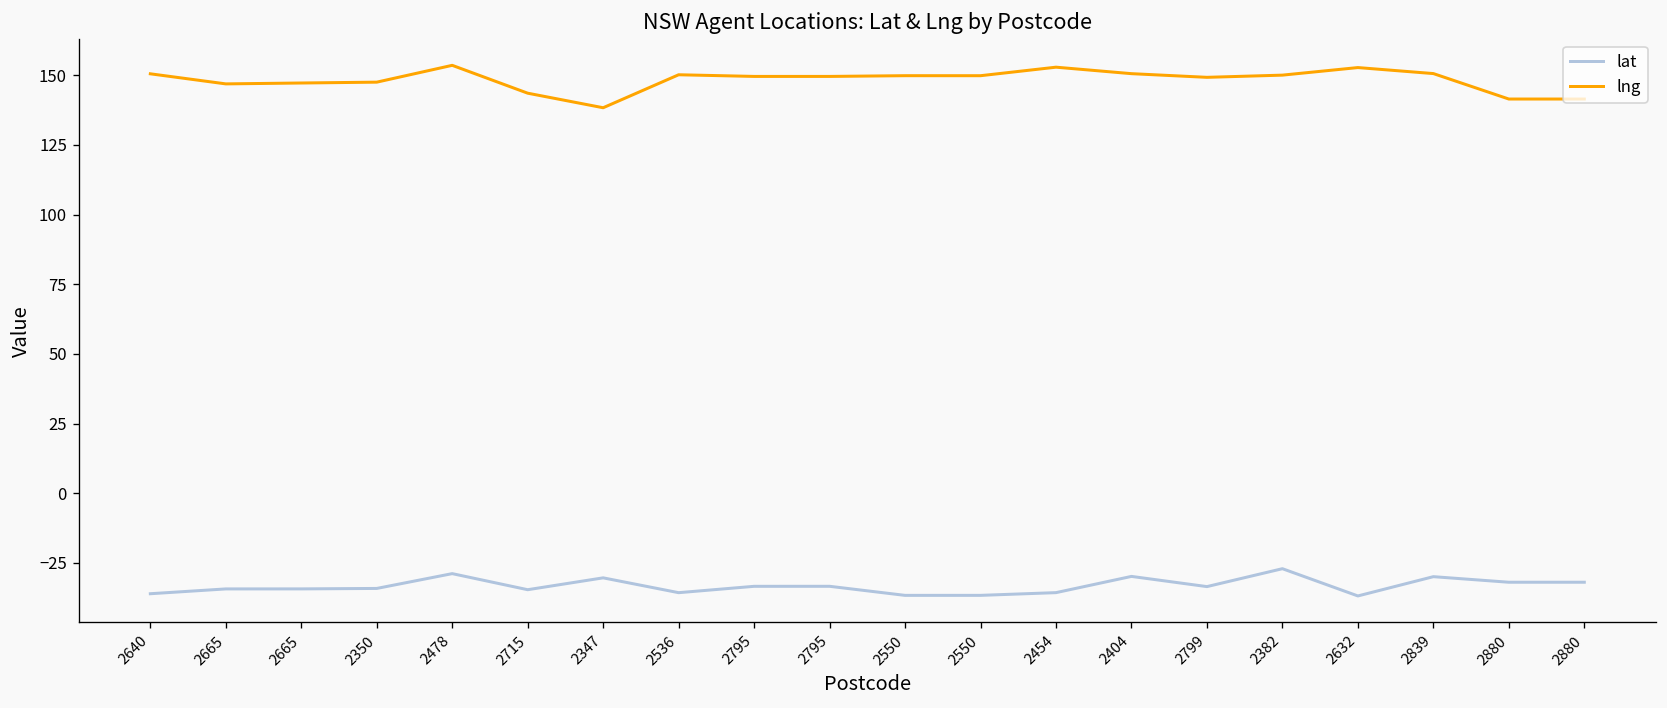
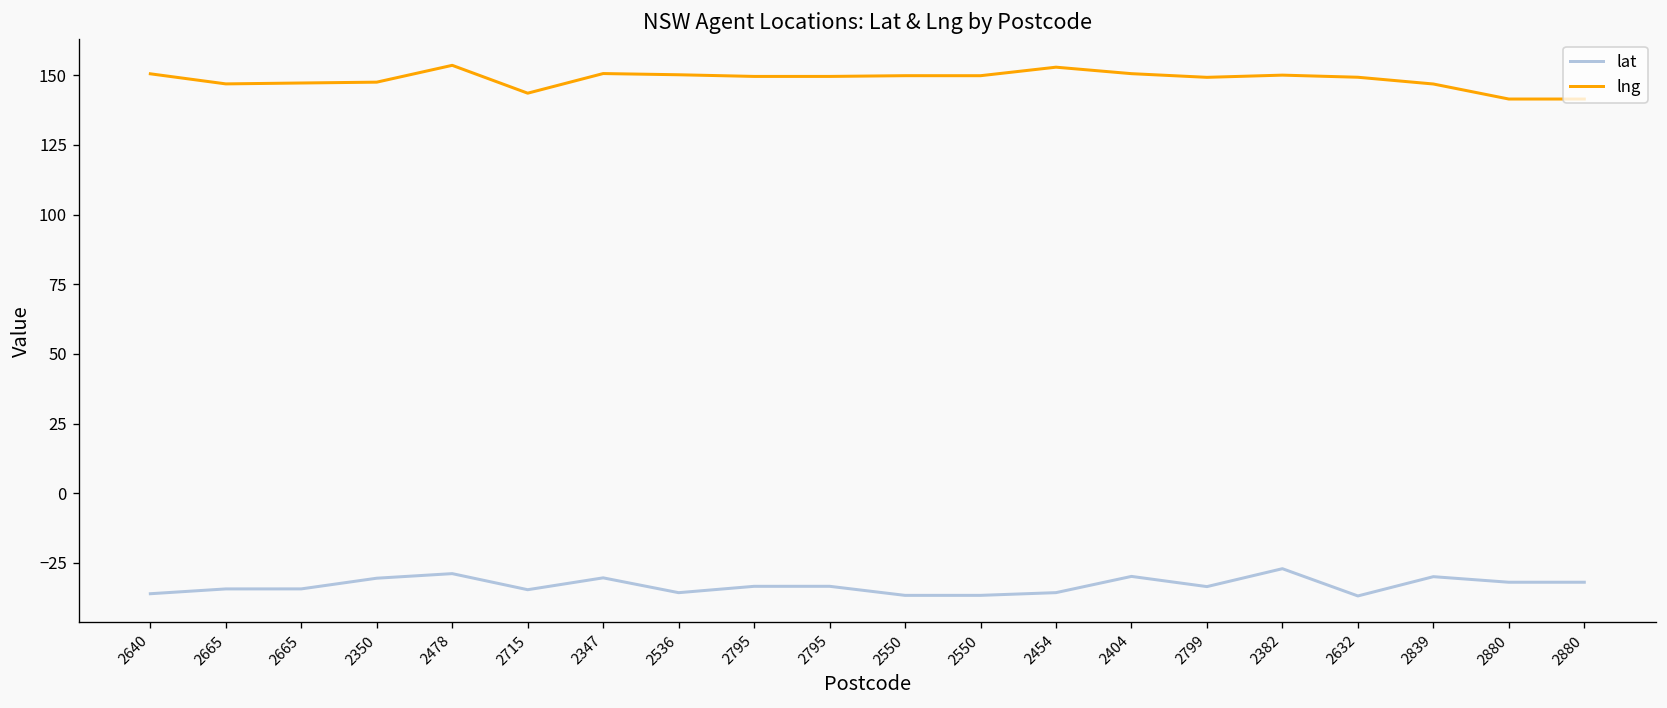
lat, 2350: -34 -> -31
lng, 2347: 138 -> 151
lng, 2632: 153 -> 149
lng, 2839: 151 -> 147
